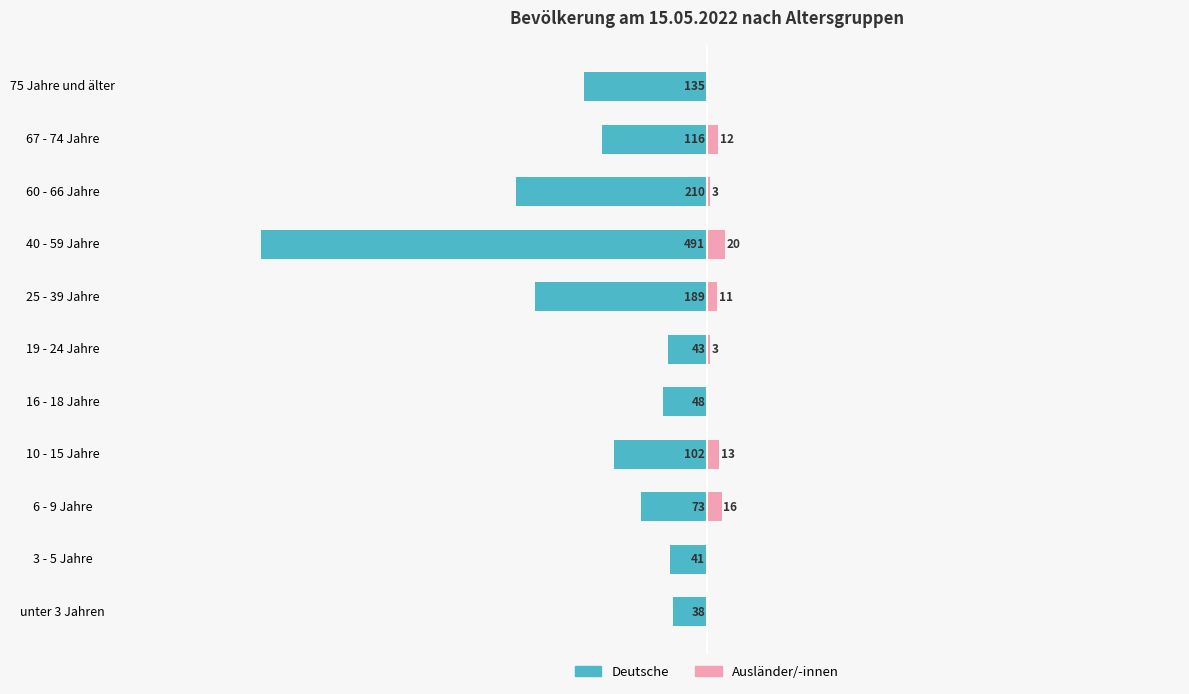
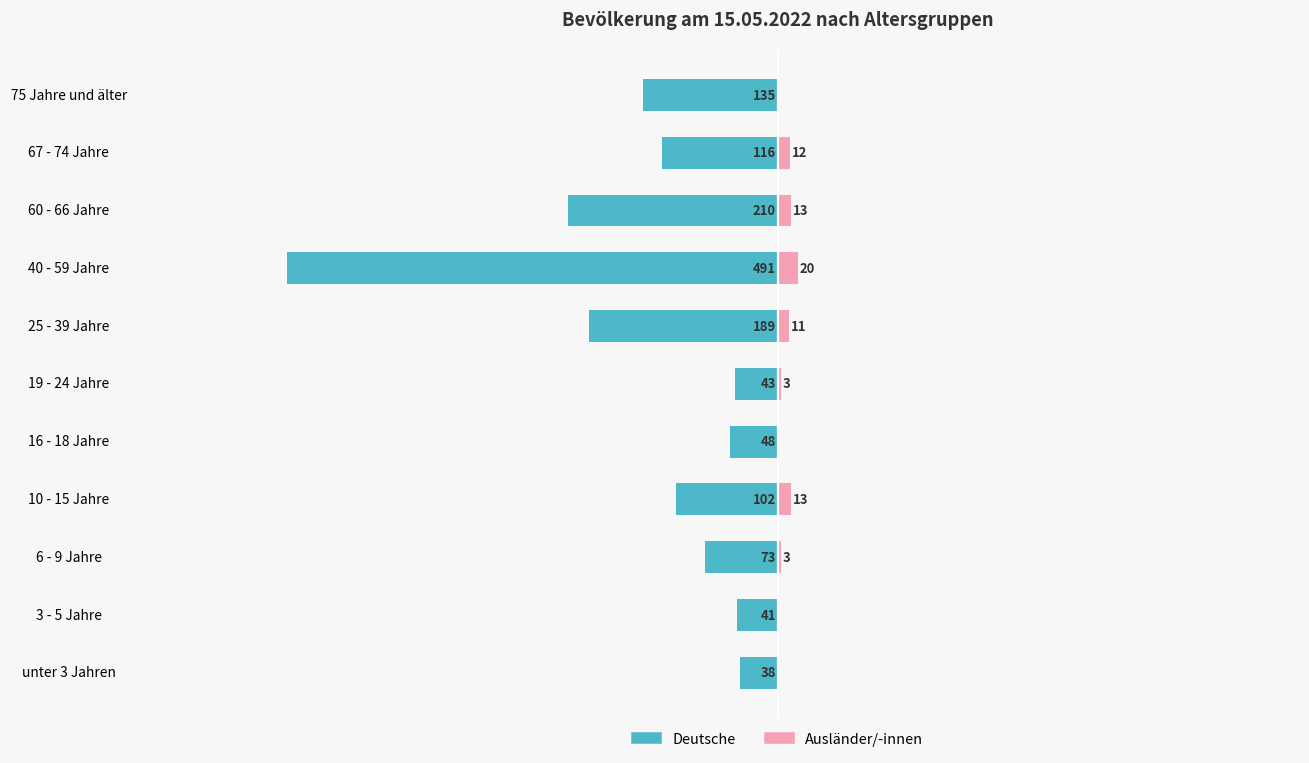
Ausländer/-innen, 60 - 66 Jahre: 3 -> 13
Ausländer/-innen, 6 - 9 Jahre: 16 -> 3
